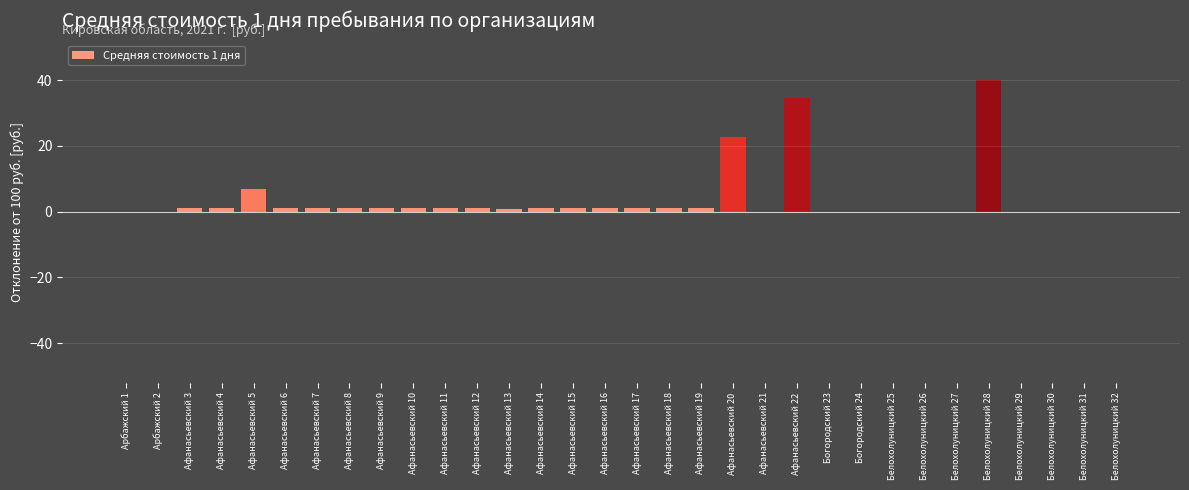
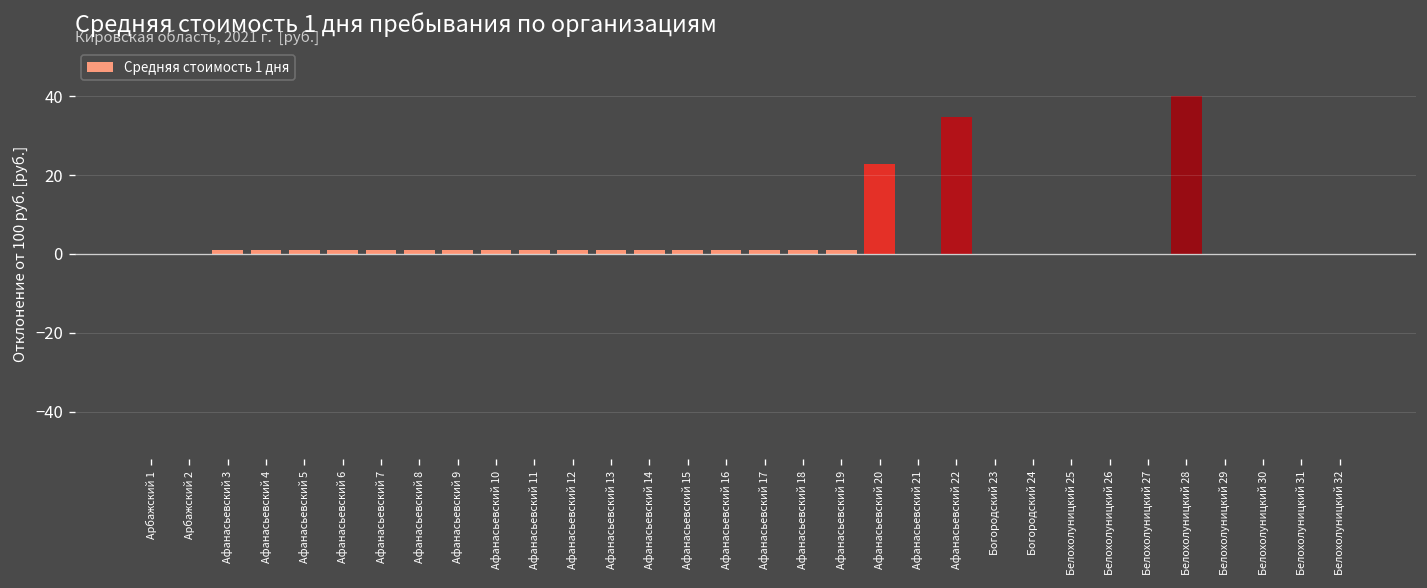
Афанасьевский 5: 7 -> 1
